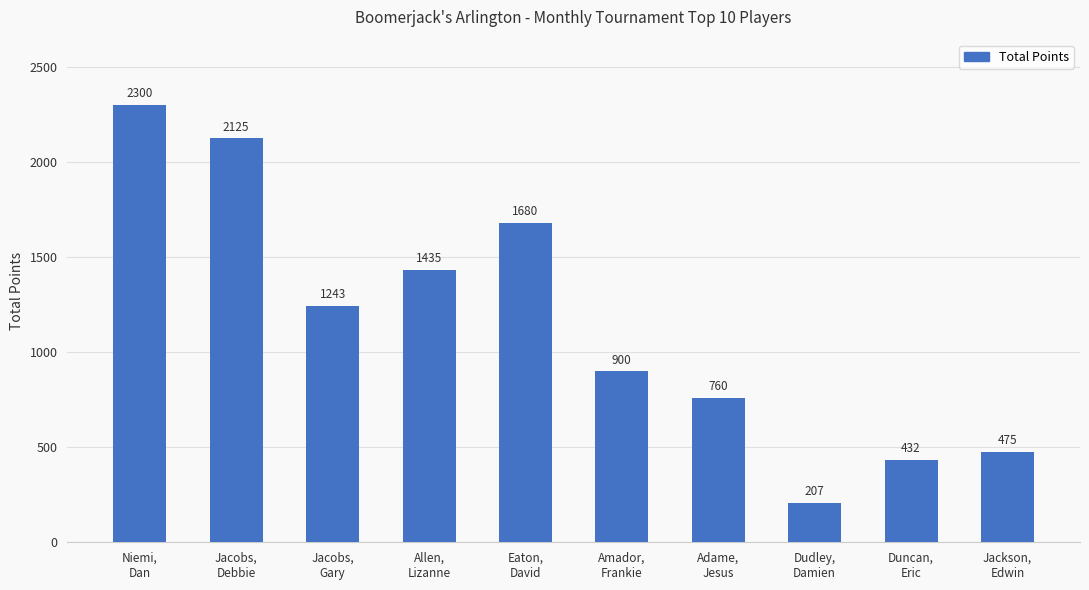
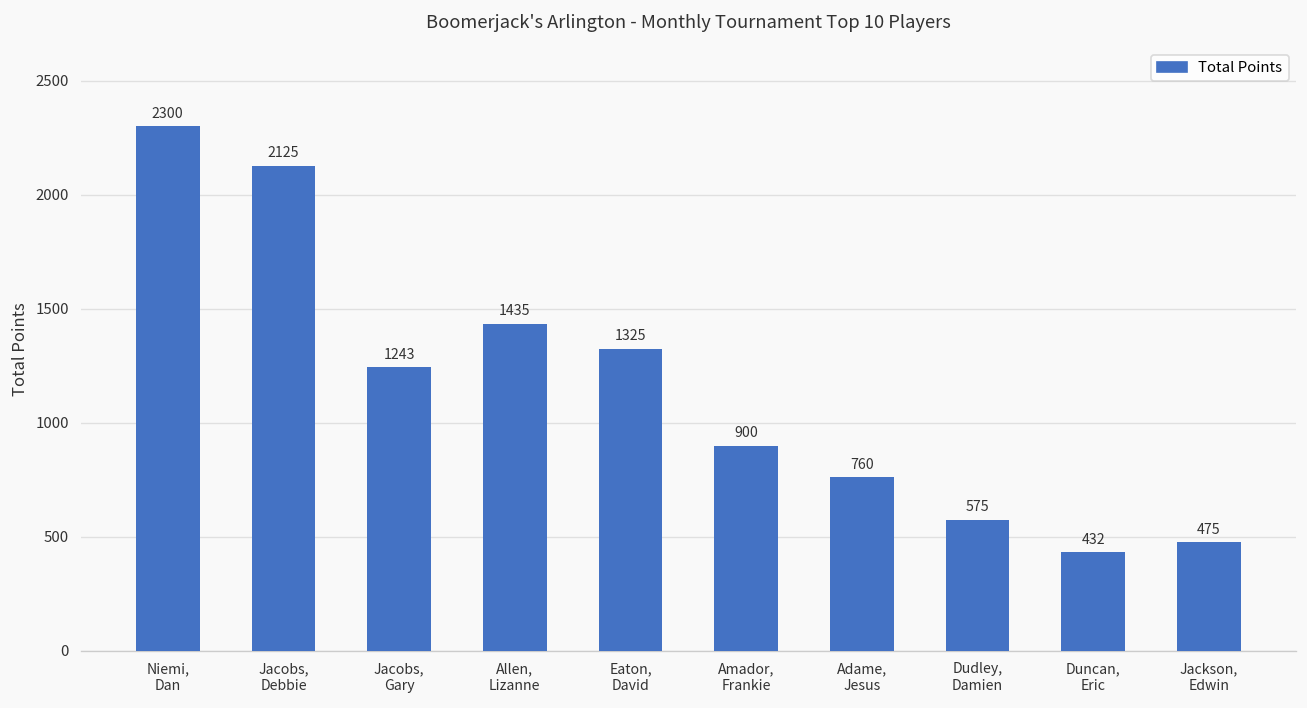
Eaton, David: 1680 -> 1325
Dudley, Damien: 207 -> 575
